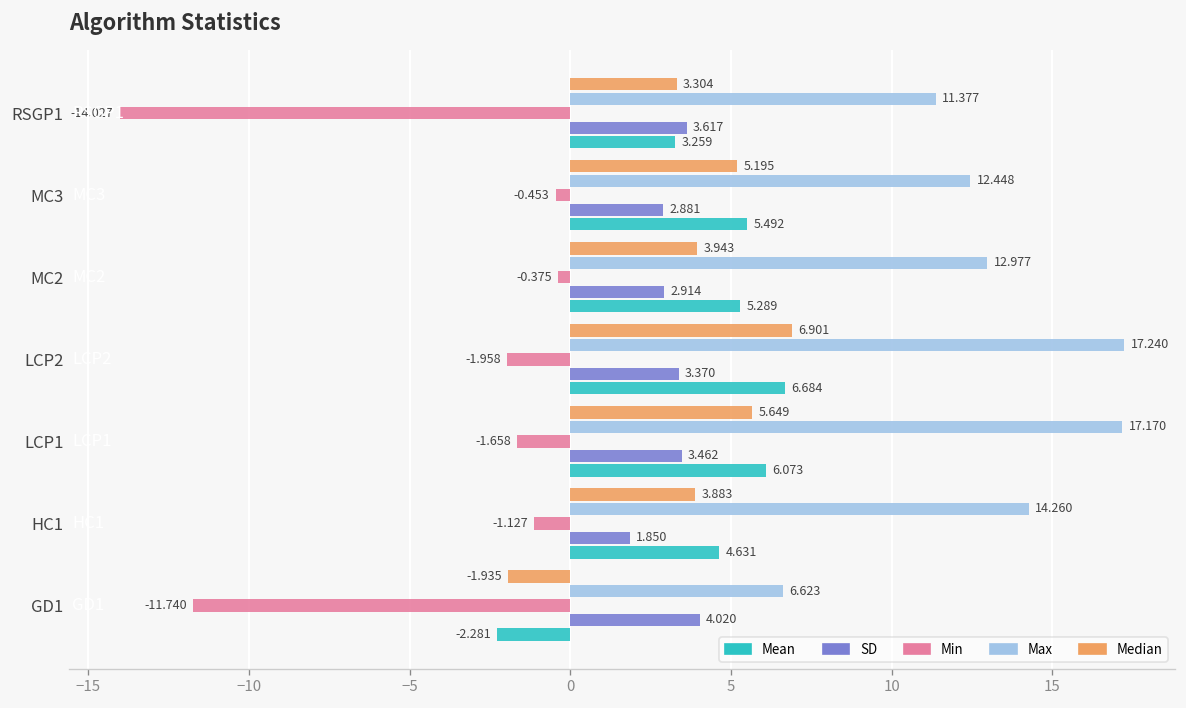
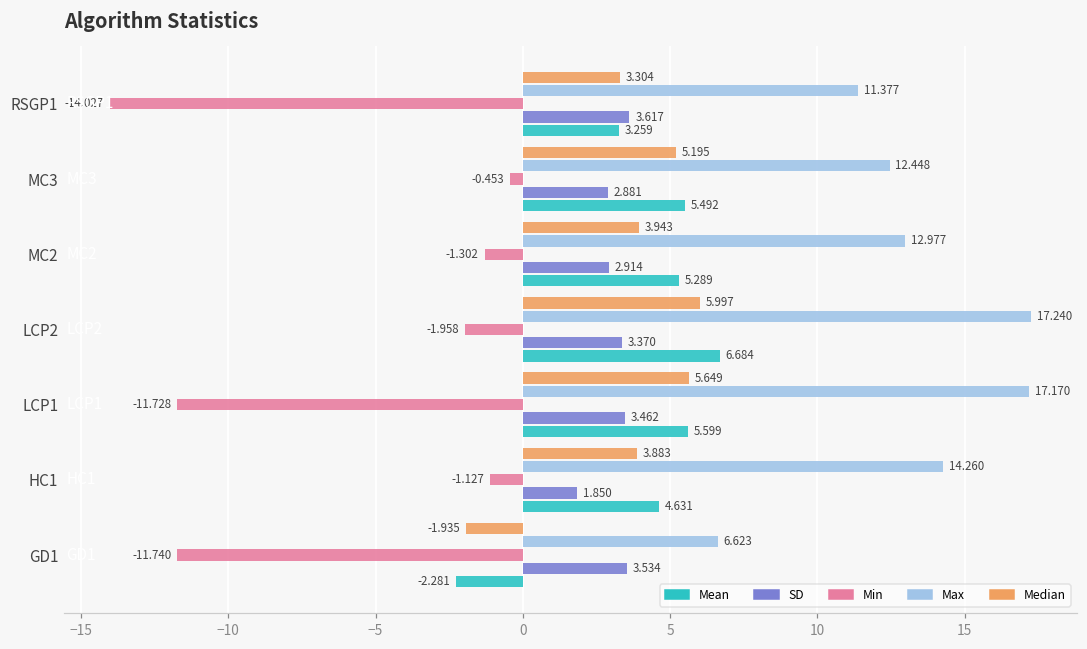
Min, MC2: -0.375 -> -1.302
Median, LCP2: 6.901 -> 5.997
Min, LCP1: -1.658 -> -11.728
Mean, LCP1: 6.073 -> 5.599
SD, GD1: 4.020 -> 3.534
